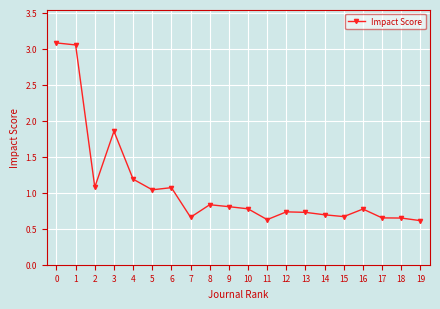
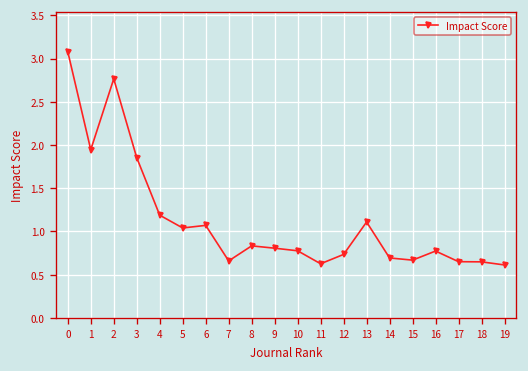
1: 3.1 -> 1.9
2: 1.1 -> 2.8
13: 0.7 -> 1.1
